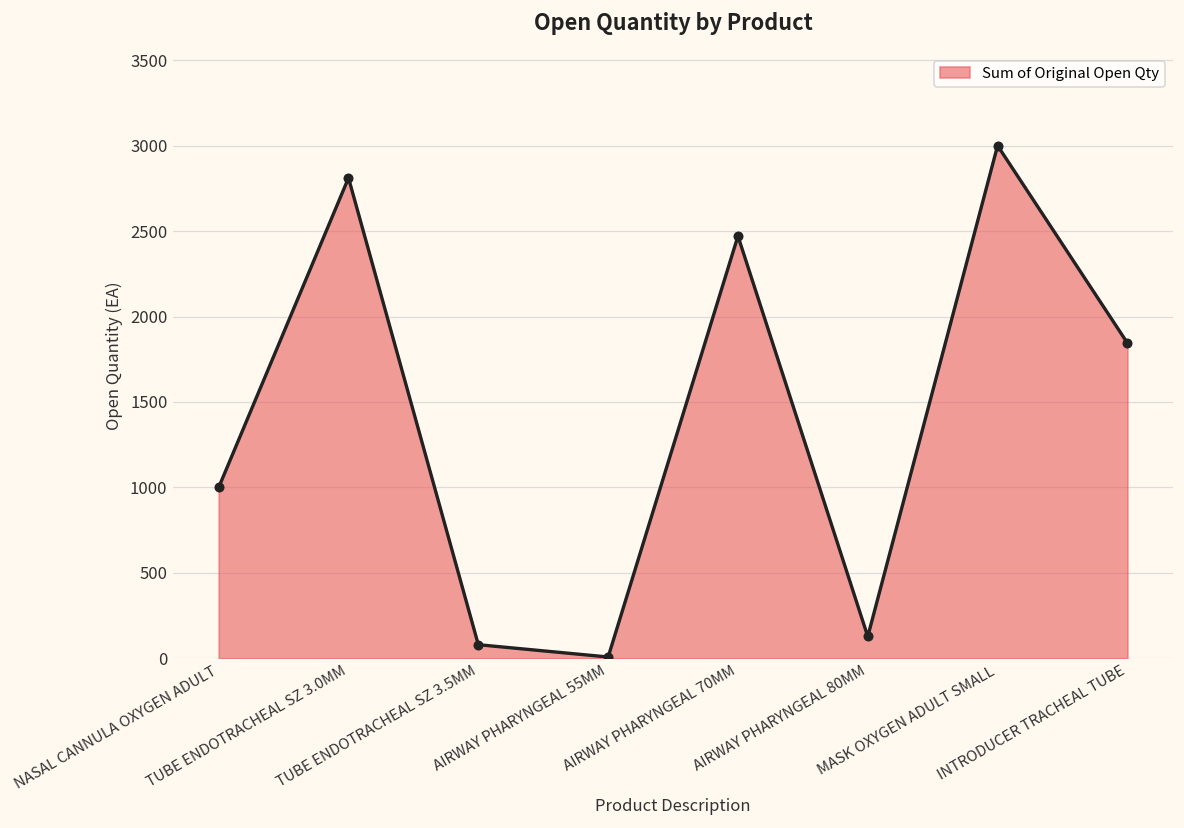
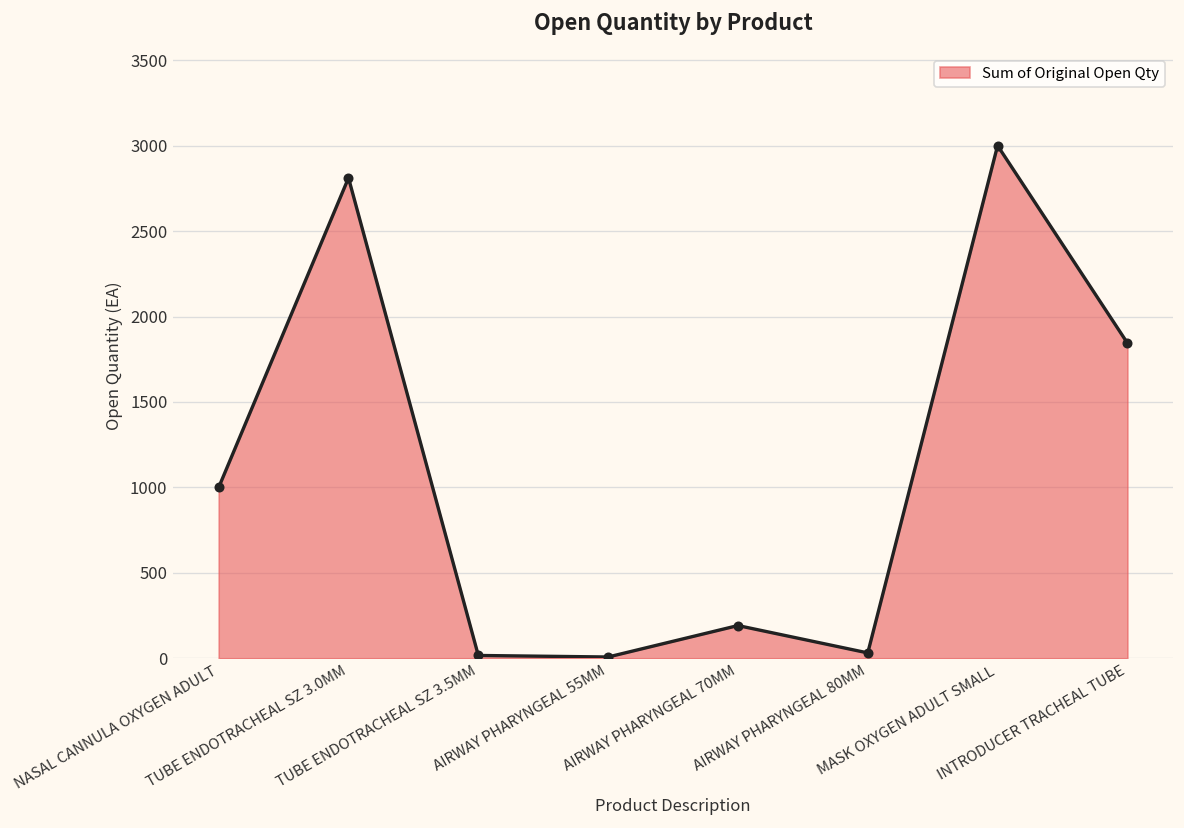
TUBE ENDOTRACHEAL SZ 3.5MM: 80 -> 20
AIRWAY PHARYNGEAL 70MM: 2470 -> 190
AIRWAY PHARYNGEAL 80MM: 130 -> 30
